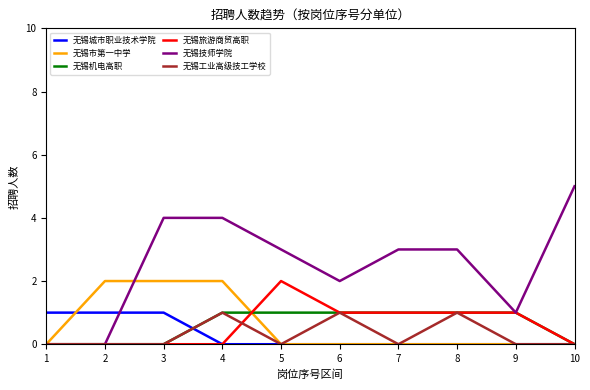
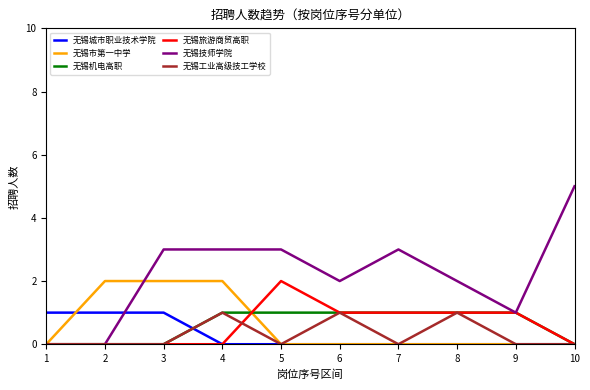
无锡技师学院, 3: 4 -> 3
无锡技师学院, 4: 4 -> 3
无锡技师学院, 8: 3 -> 2
